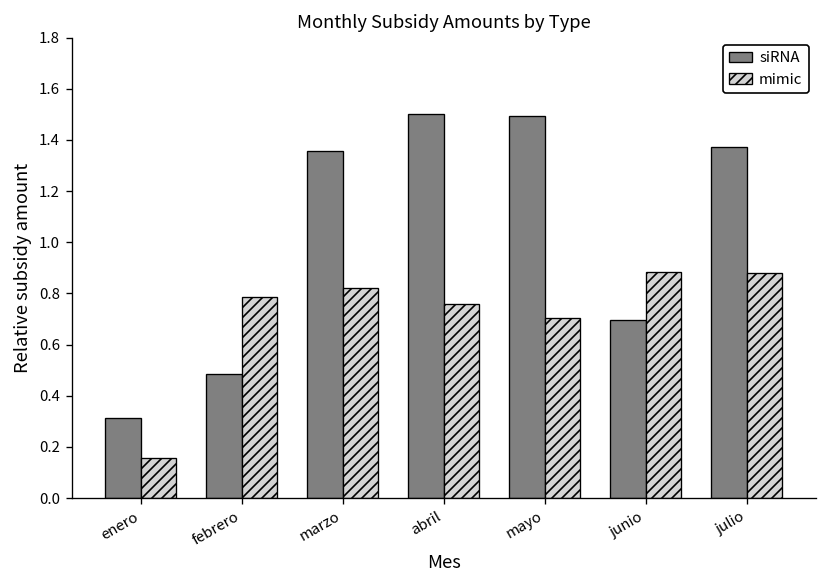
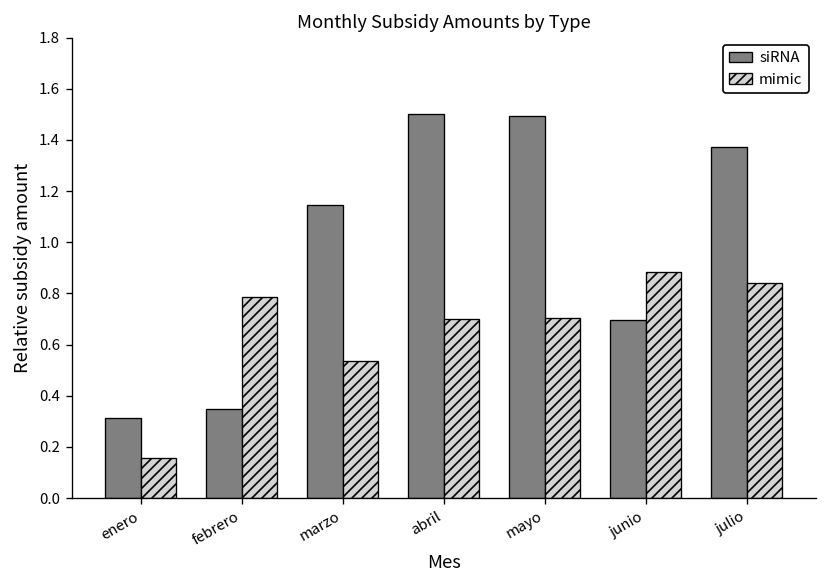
siRNA, febrero: 0.48 -> 0.35
siRNA, marzo: 1.35 -> 1.15
mimic, marzo: 0.82 -> 0.54
mimic, abril: 0.76 -> 0.70
mimic, julio: 0.88 -> 0.84
